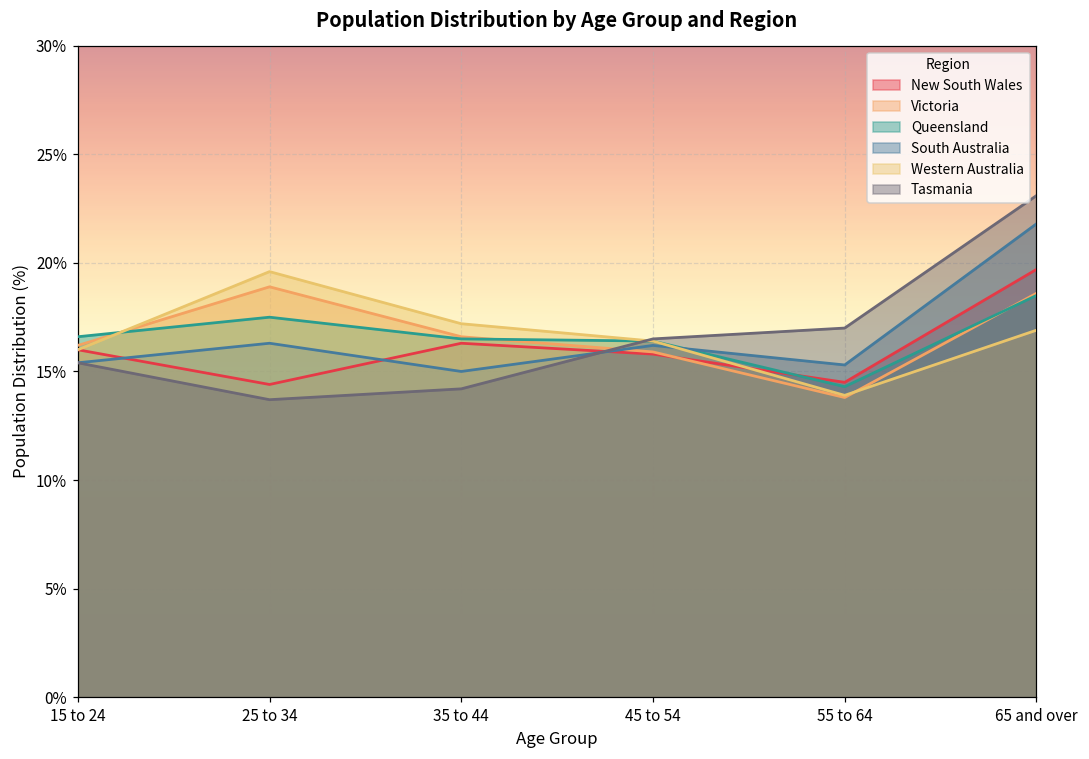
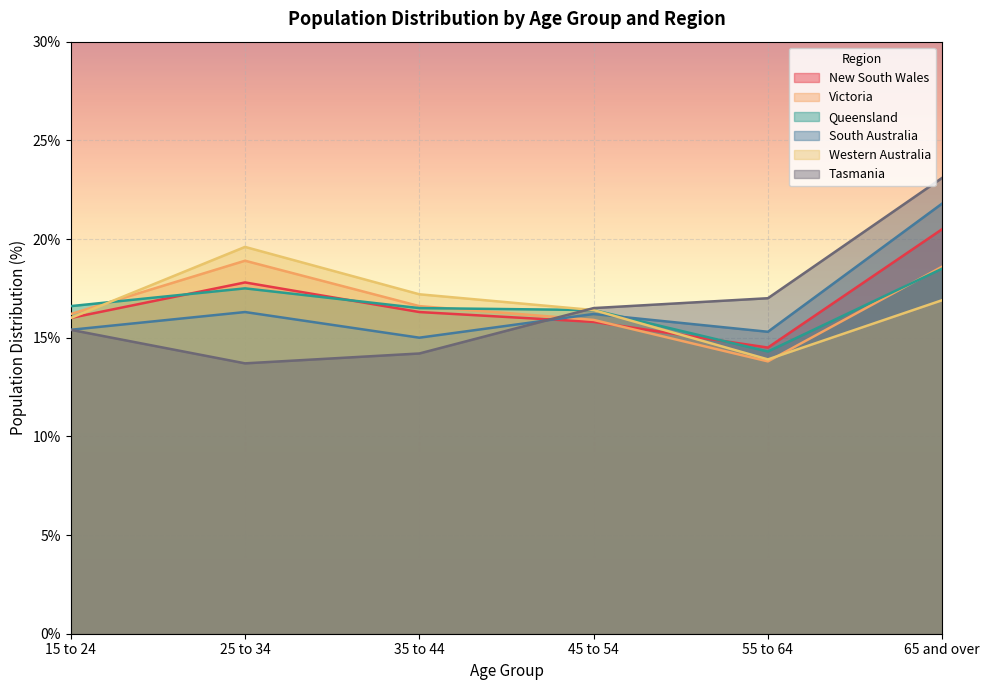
New South Wales, 25 to 34: 14.4% -> 17.8%
New South Wales, 65 and over: 19.7% -> 20.5%
